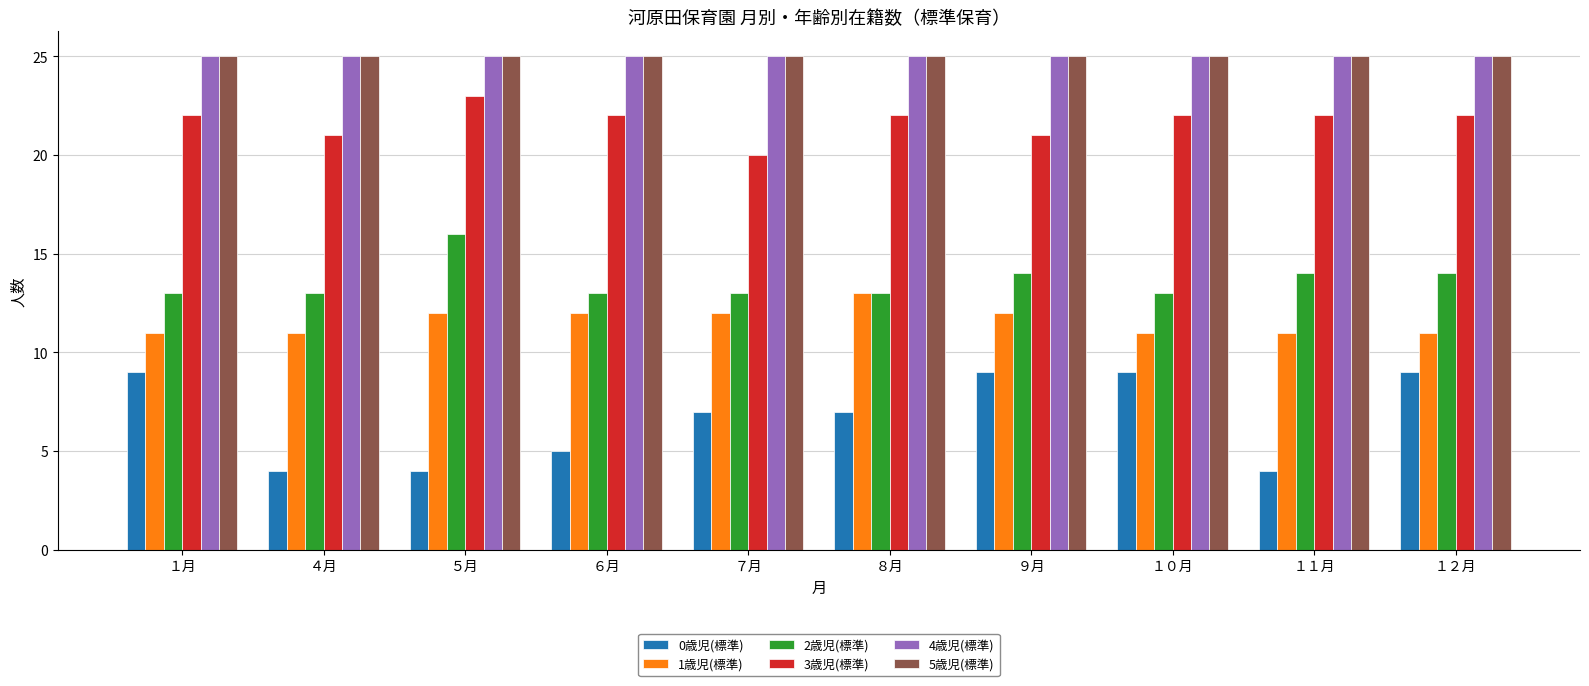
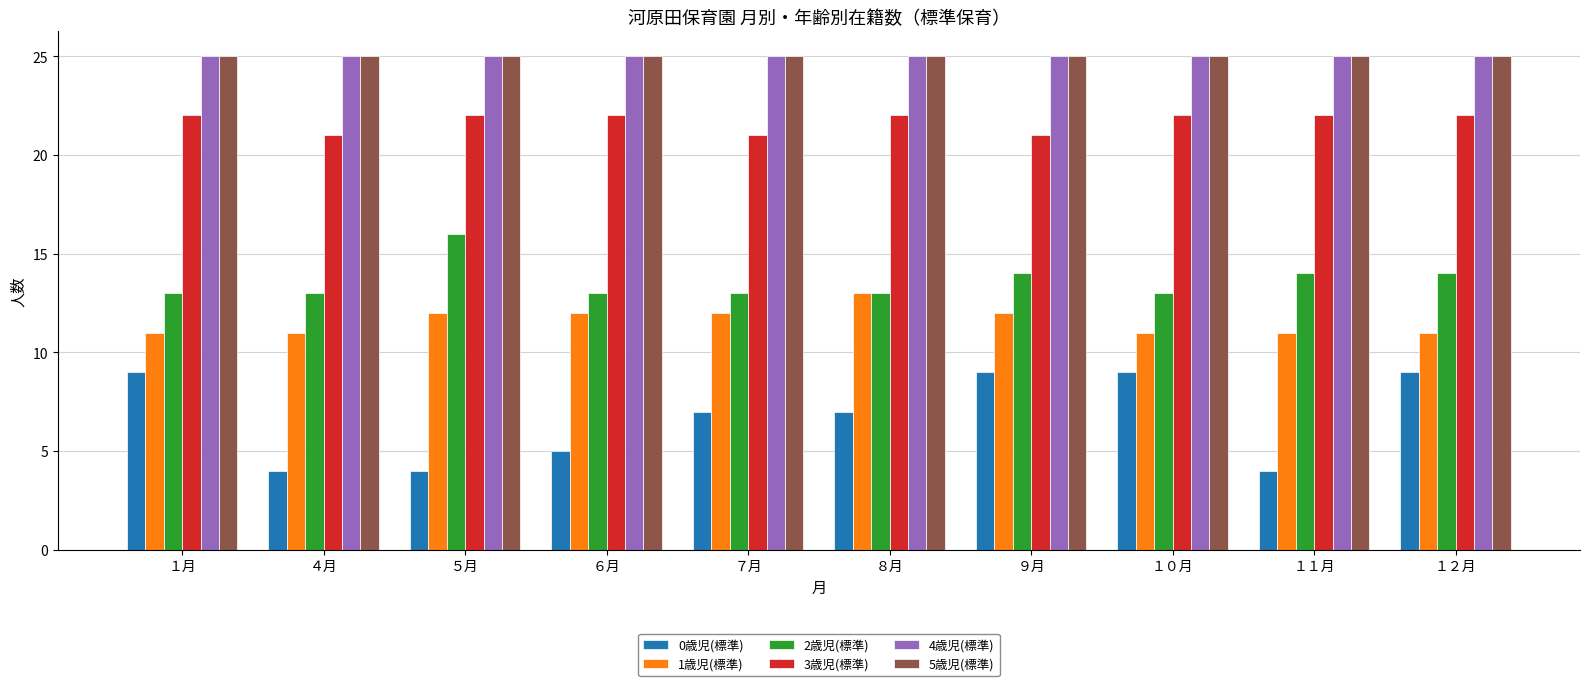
3歳児(標準), ５月: 23 -> 22
3歳児(標準), ７月: 20 -> 21
